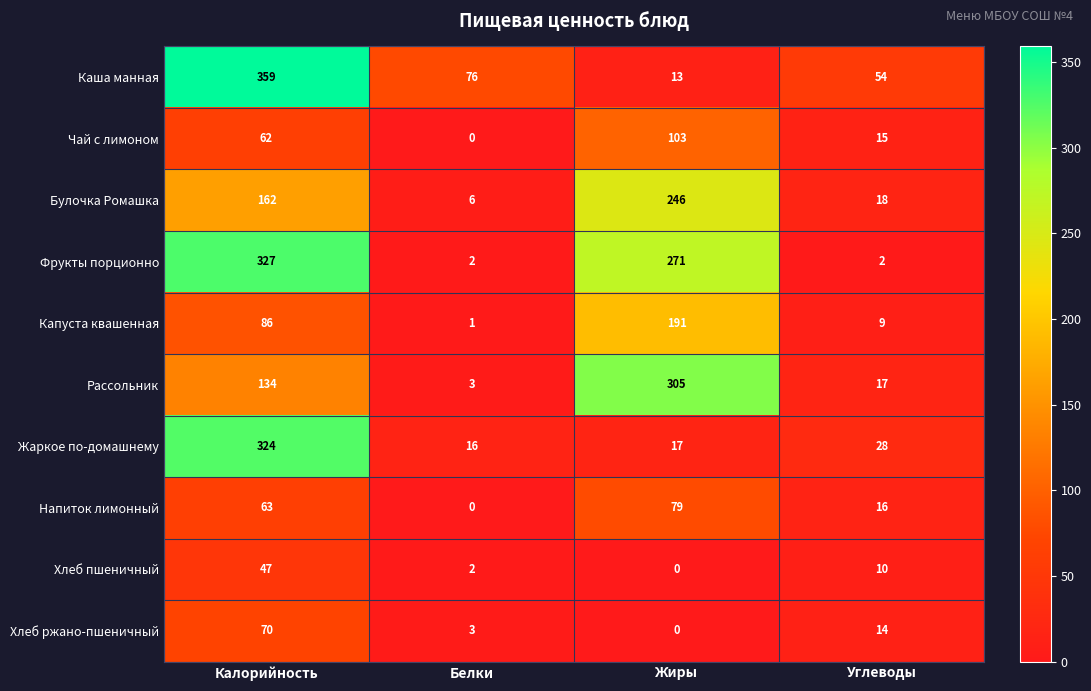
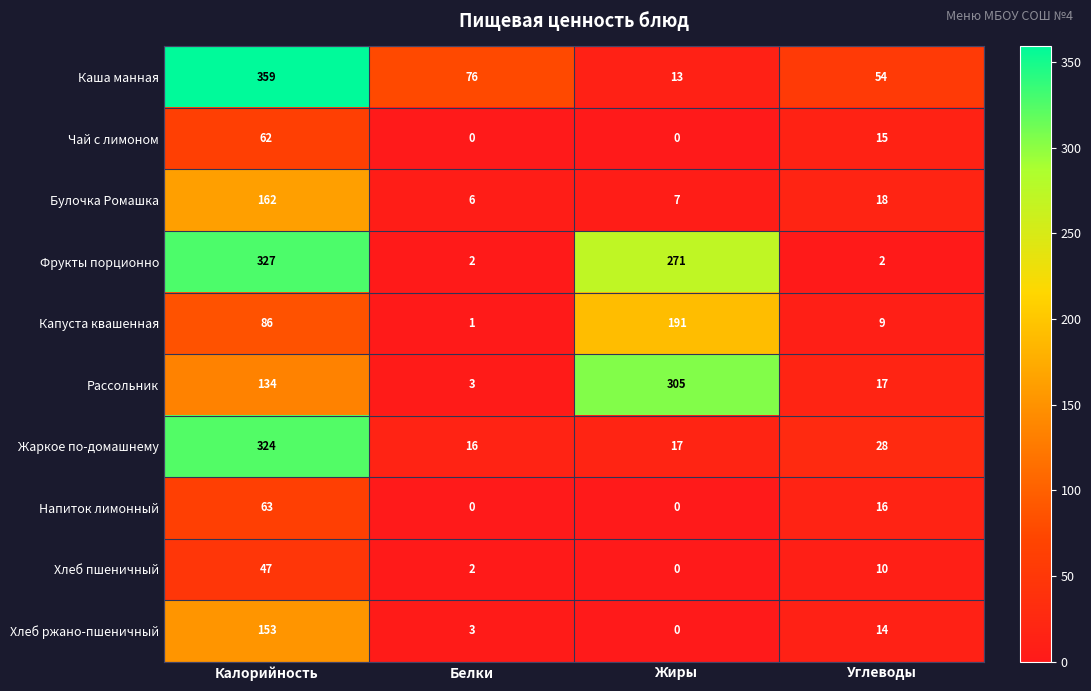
Чай с лимоном, Жиры: 103 -> 0
Булочка Ромашка, Жиры: 246 -> 7
Напиток лимонный, Жиры: 79 -> 0
Хлеб ржано-пшеничный, Калорийность: 70 -> 153
